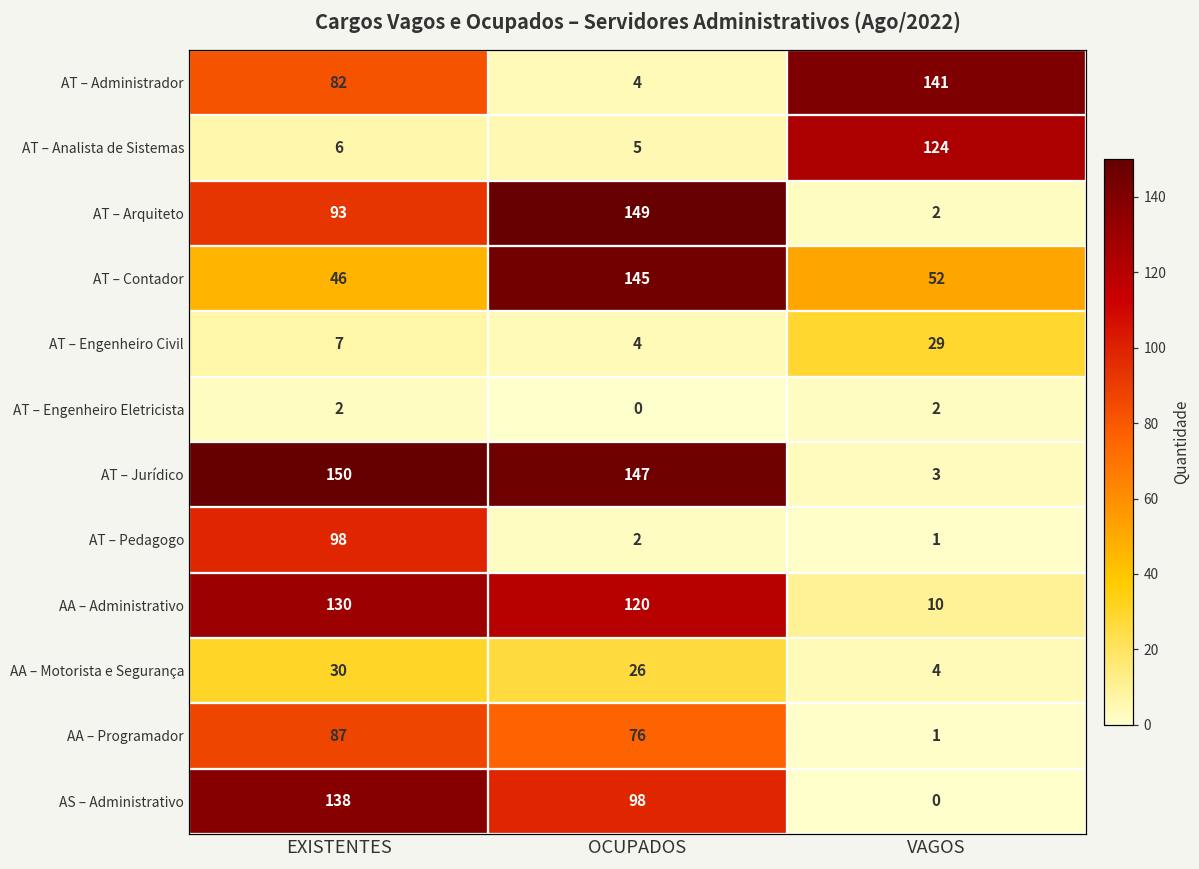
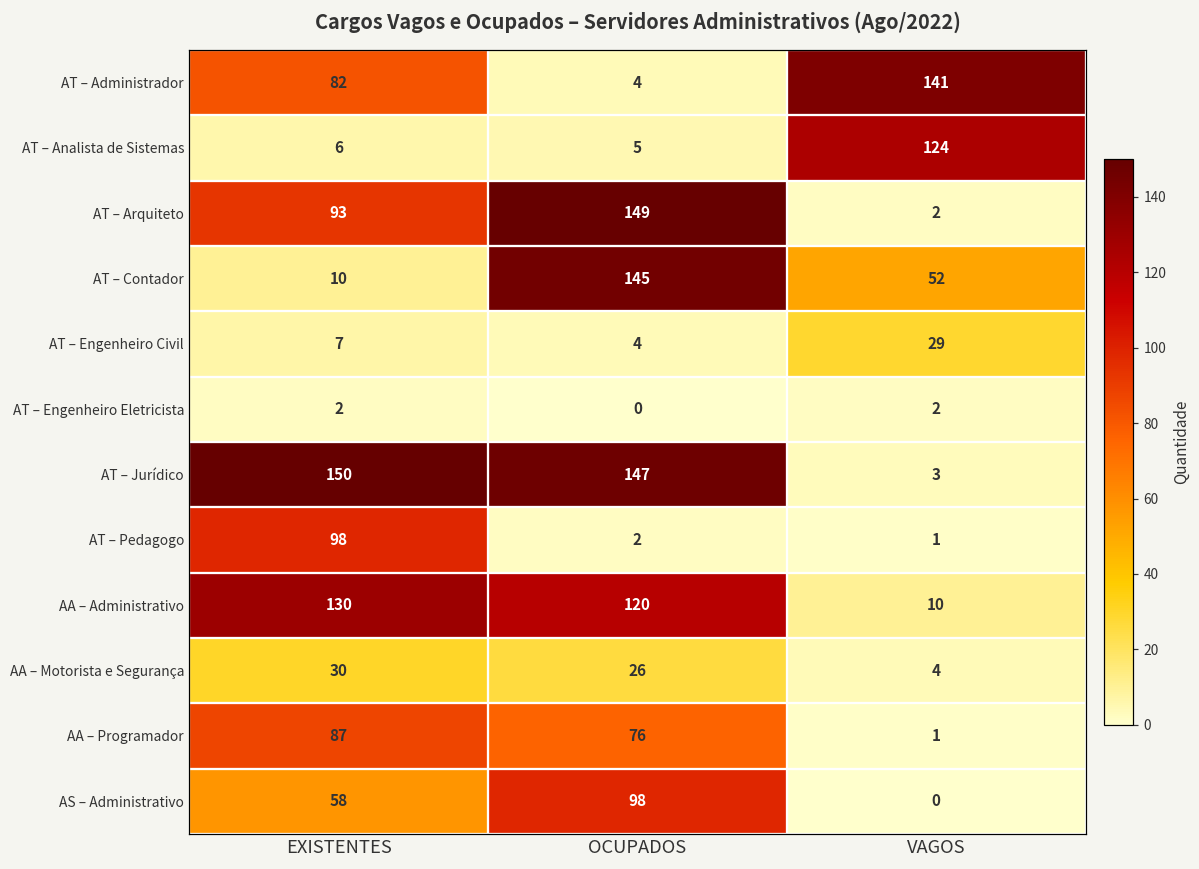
AT – Contador, EXISTENTES: 46 -> 10
AS – Administrativo, EXISTENTES: 138 -> 58
